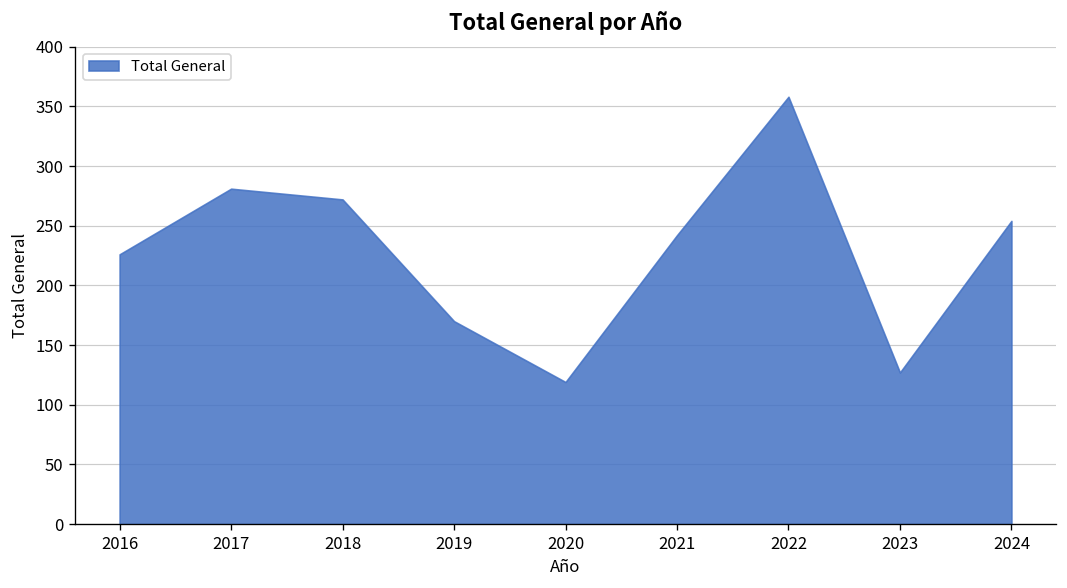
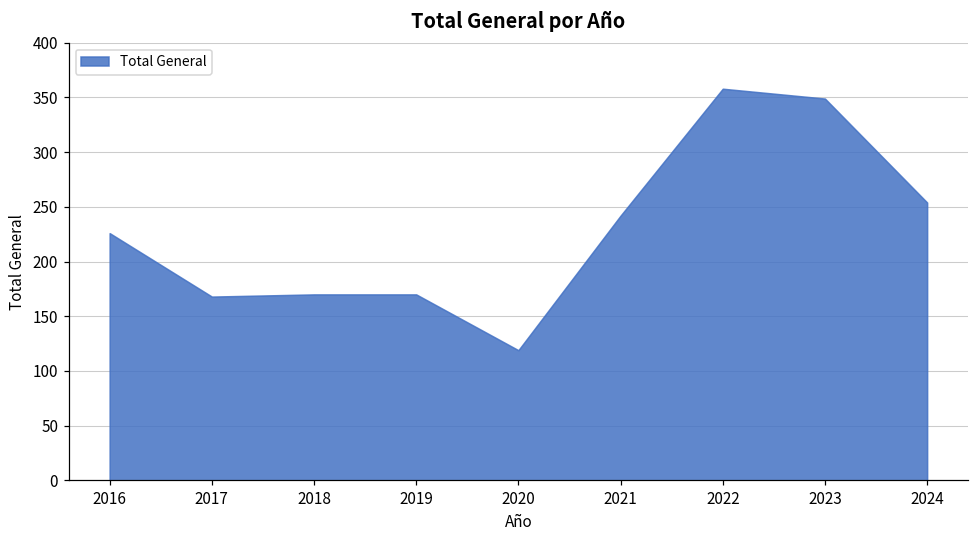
2017: 280 -> 170
2018: 270 -> 170
2023: 130 -> 350
